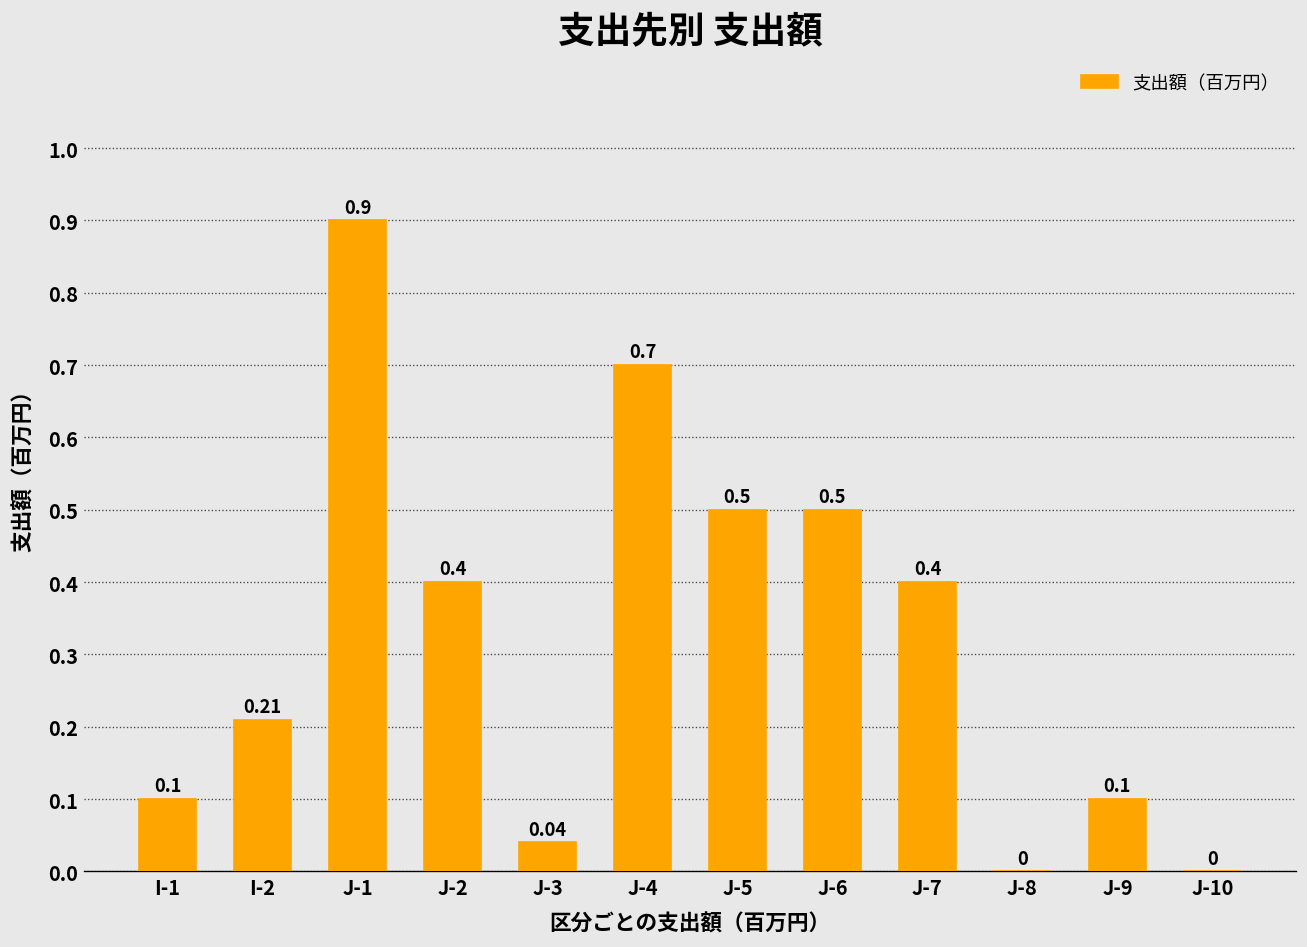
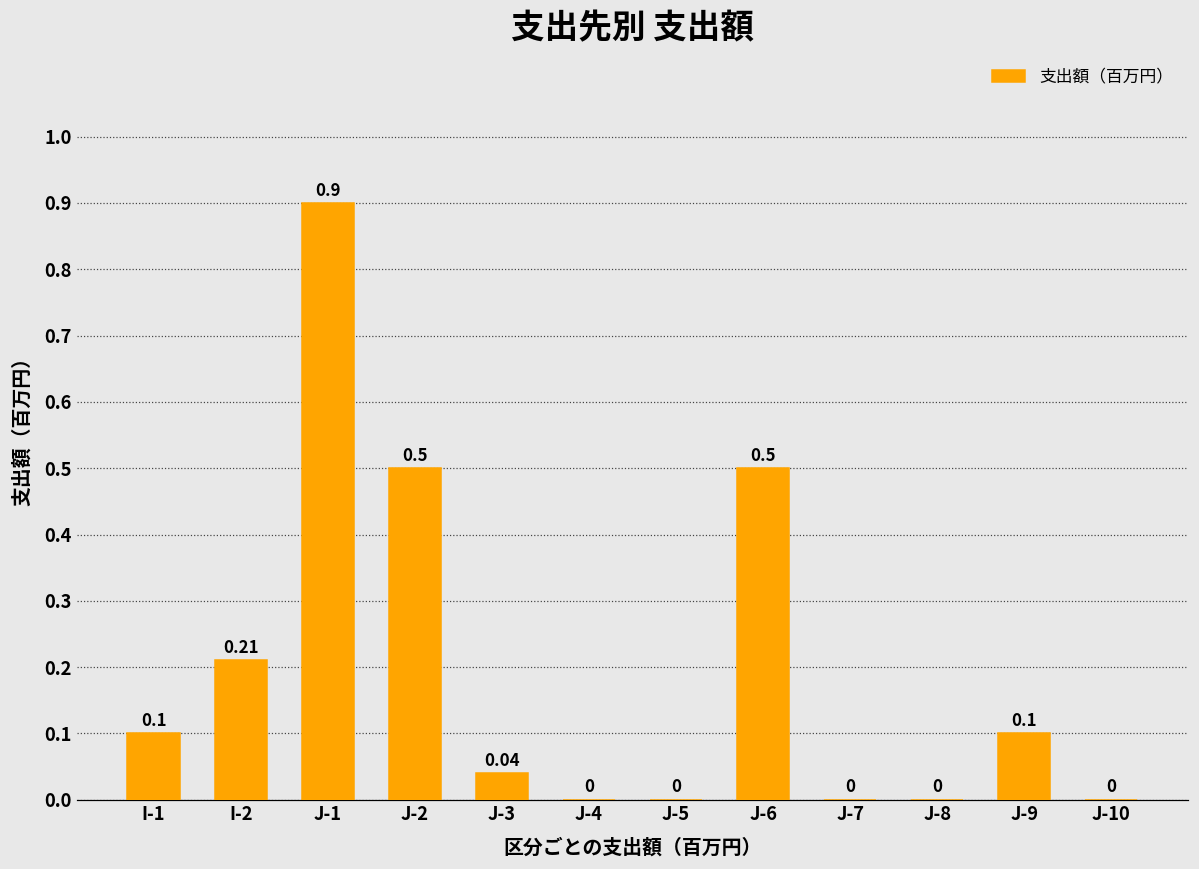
J-2: 0.4 -> 0.5
J-4: 0.7 -> 0
J-5: 0.5 -> 0
J-7: 0.4 -> 0
